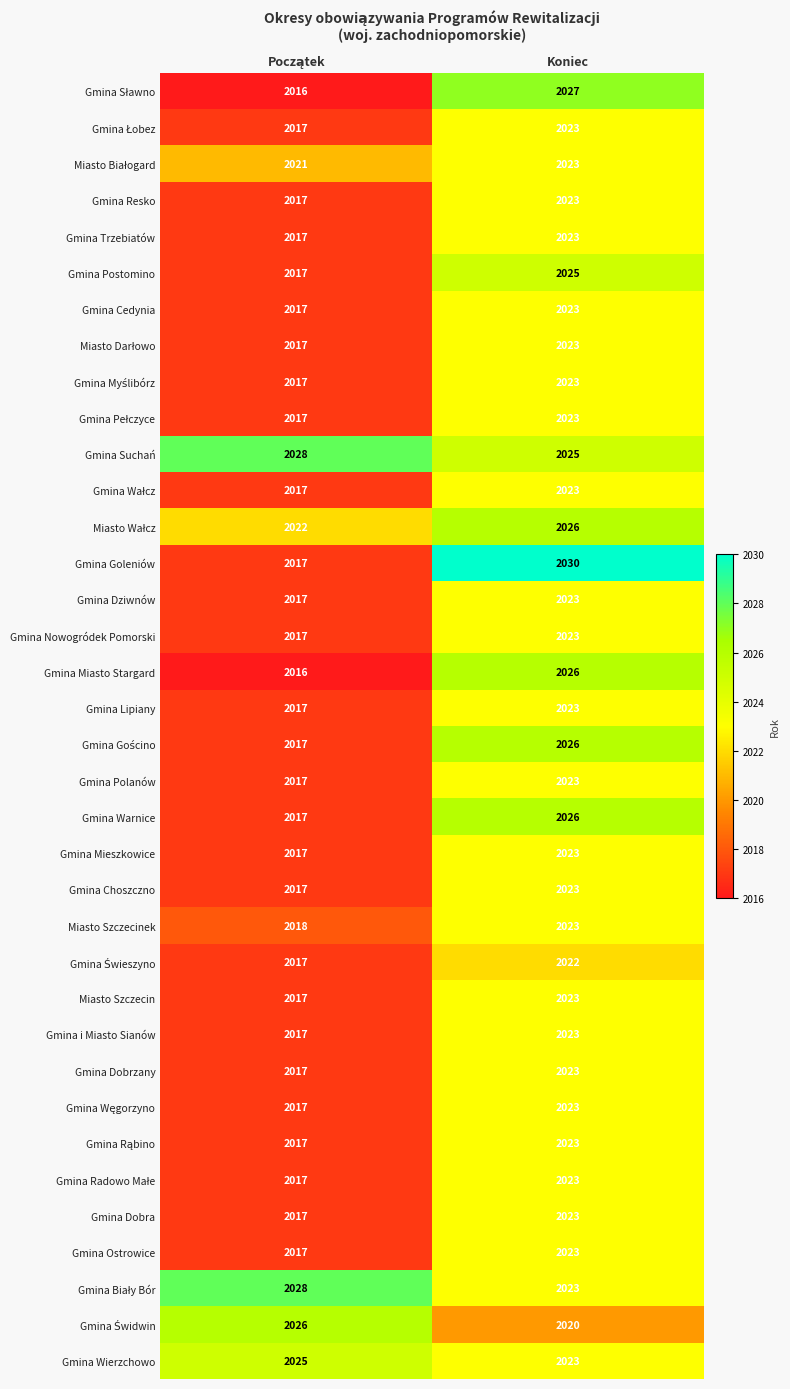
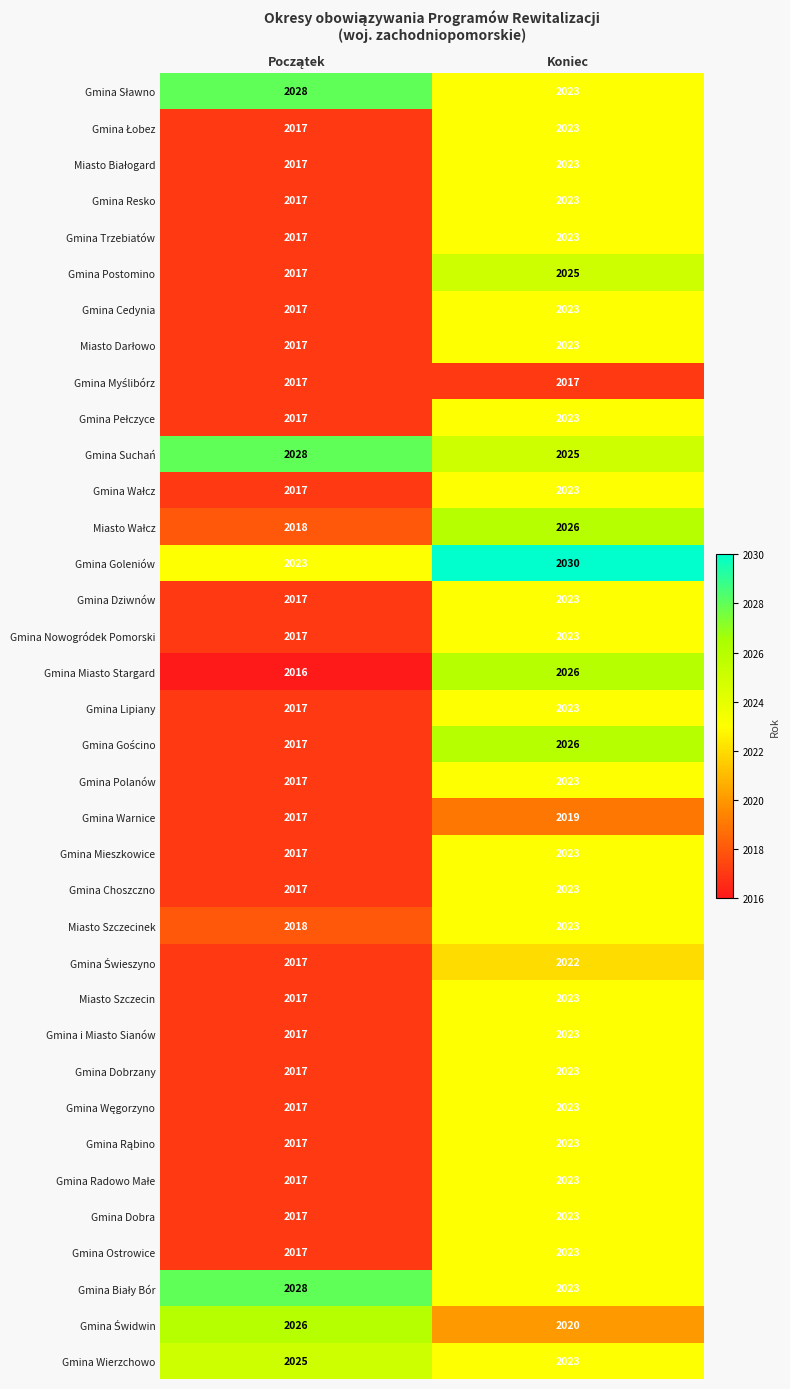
Gmina Sławno, Początek: 2016 -> 2028
Gmina Sławno, Koniec: 2027 -> 2023
Miasto Białogard, Początek: 2021 -> 2017
Gmina Myślibórz, Koniec: 2023 -> 2017
Miasto Wałcz, Początek: 2022 -> 2018
Gmina Goleniów, Początek: 2017 -> 2023
Gmina Warnice, Koniec: 2026 -> 2019
